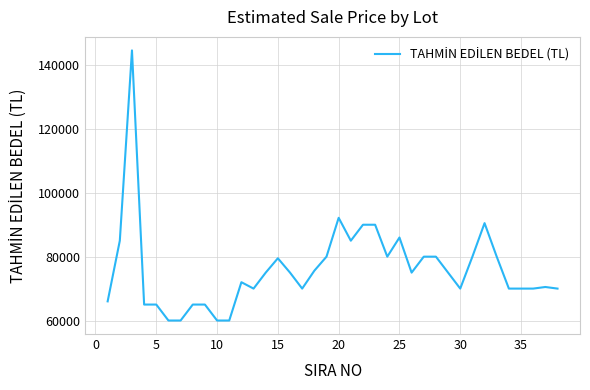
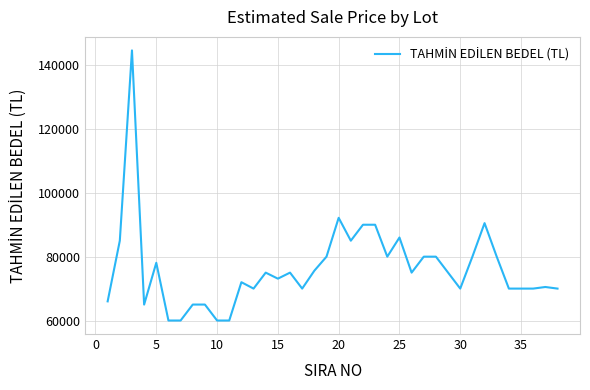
5: 65000 -> 78000
15: 80000 -> 73000
